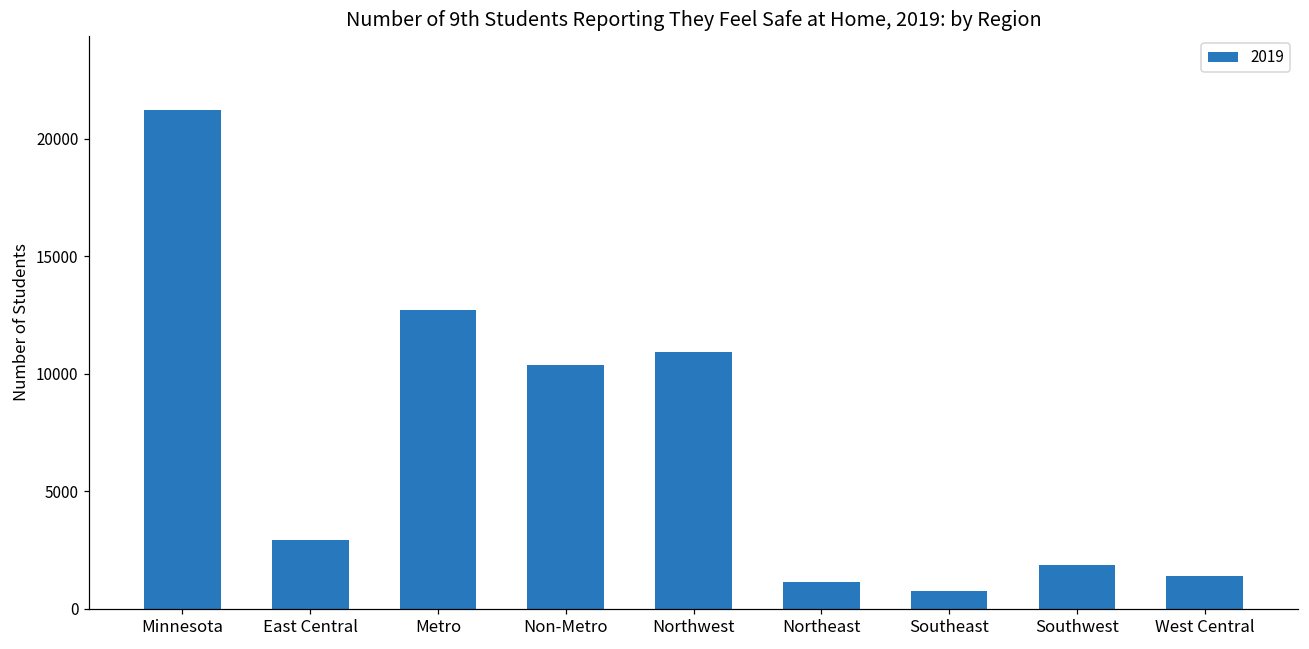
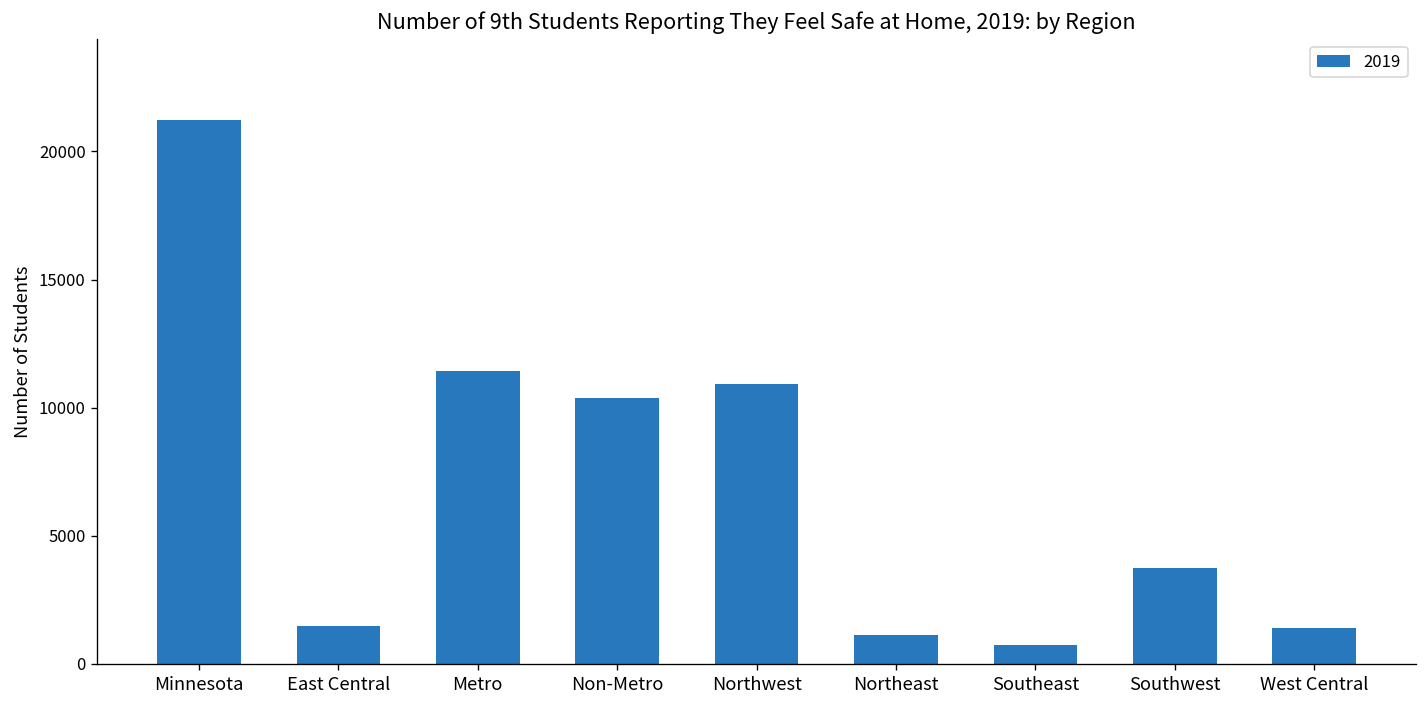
East Central: 2900 -> 1500
Metro: 12700 -> 11400
Southwest: 1900 -> 3700
